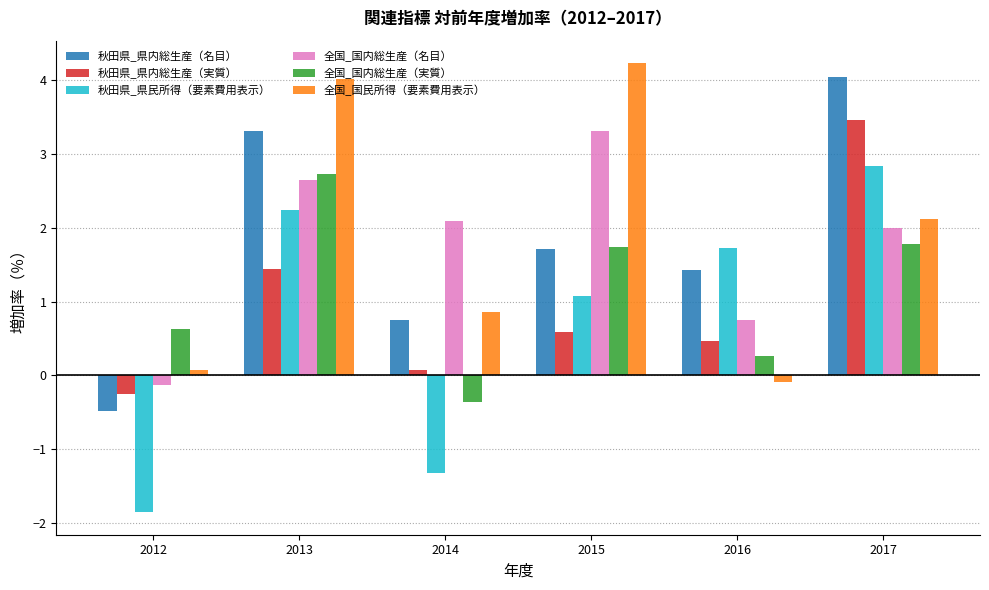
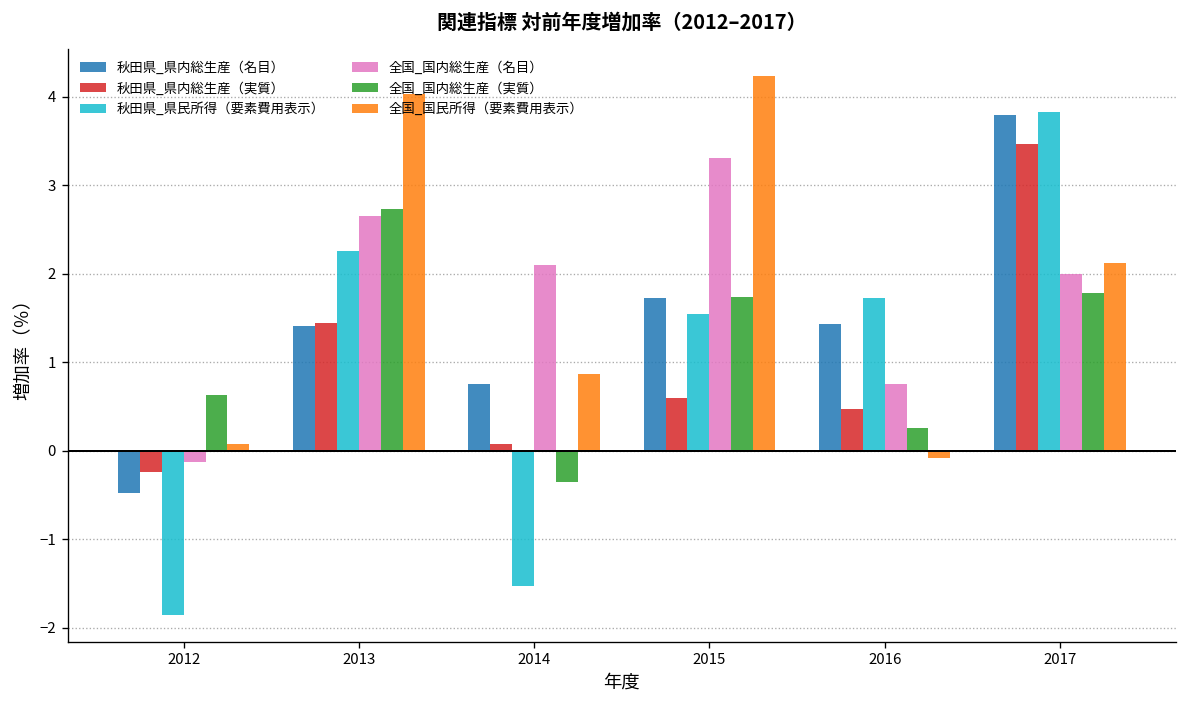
秋田県_県内総生産（名目）, 2013: 3.3 -> 1.4
秋田県_県民所得（要素費用表示）, 2014: -1.3 -> -1.5
秋田県_県民所得（要素費用表示）, 2015: 1.1 -> 1.5
秋田県_県内総生産（名目）, 2017: 4.1 -> 3.8
秋田県_県民所得（要素費用表示）, 2017: 2.8 -> 3.8
